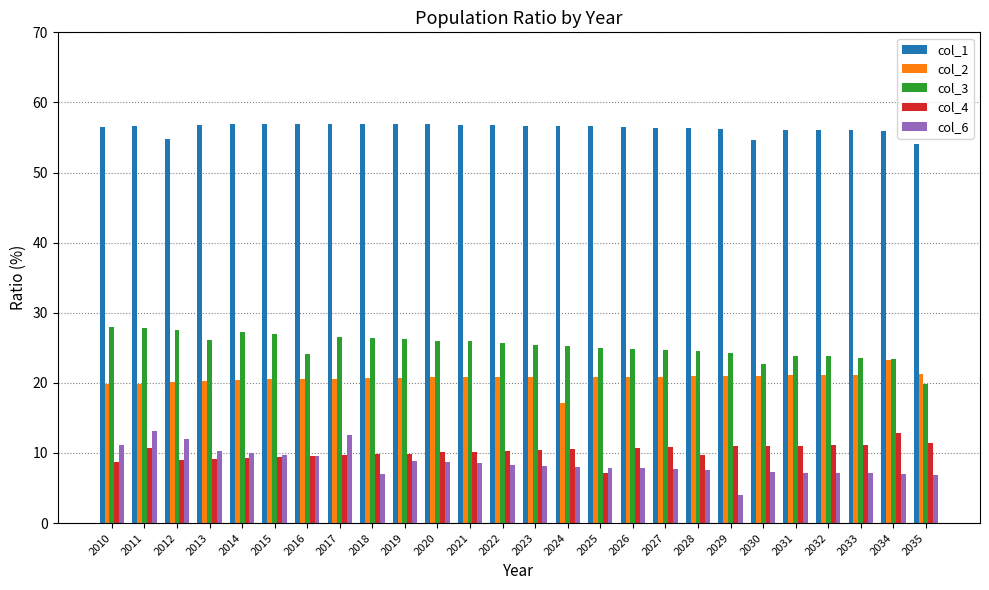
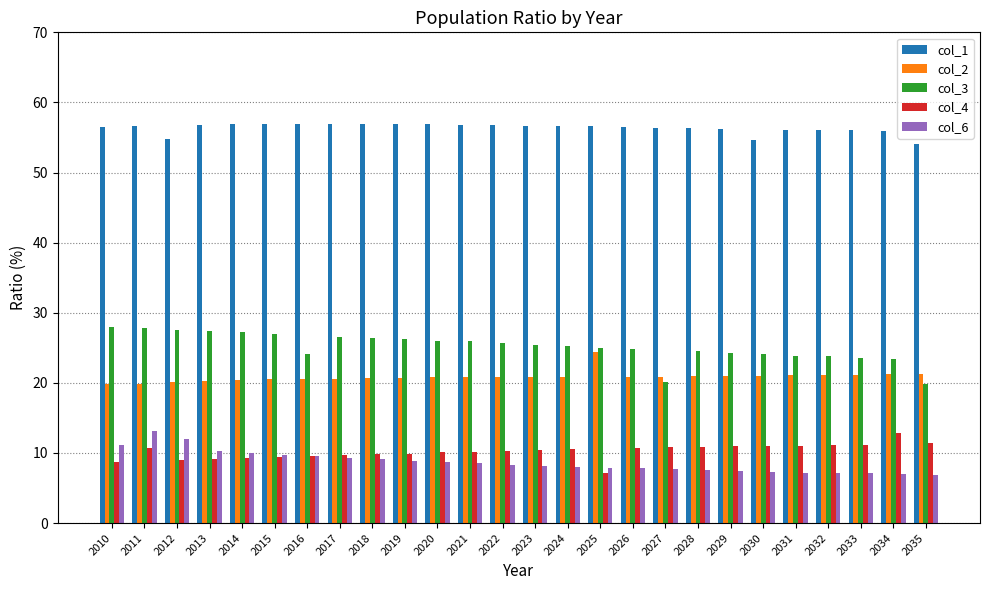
col_3, 2013: 26 -> 27
col_6, 2017: 13 -> 9
col_6, 2018: 7 -> 9
col_2, 2024: 17 -> 21
col_2, 2025: 21 -> 24
col_3, 2027: 25 -> 20
col_4, 2028: 10 -> 11
col_6, 2029: 4 -> 7
col_3, 2030: 23 -> 24
col_2, 2034: 23 -> 21
